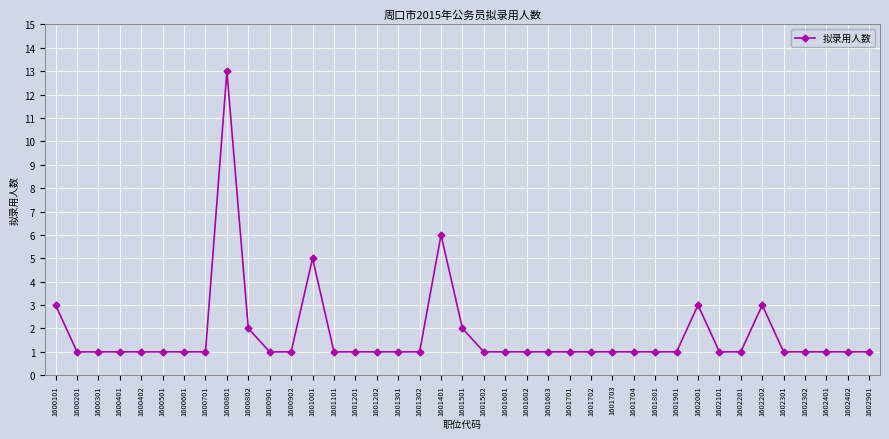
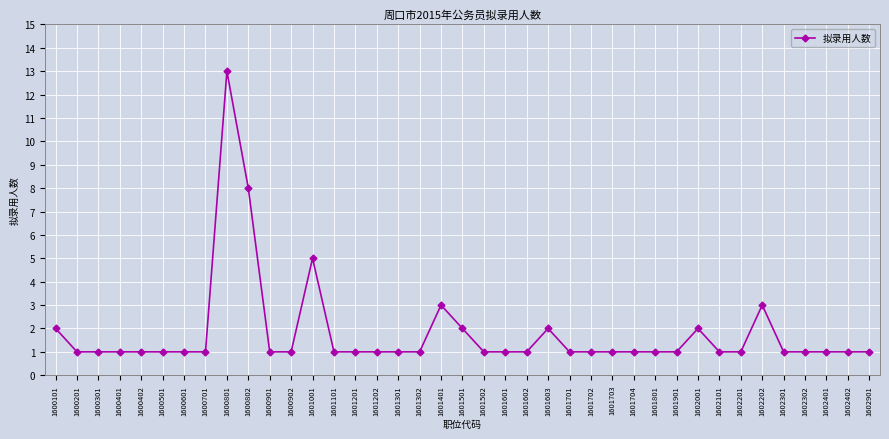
1600101: 3 -> 2
1600802: 2 -> 8
1601401: 6 -> 3
1601603: 1 -> 2
1602001: 3 -> 2
